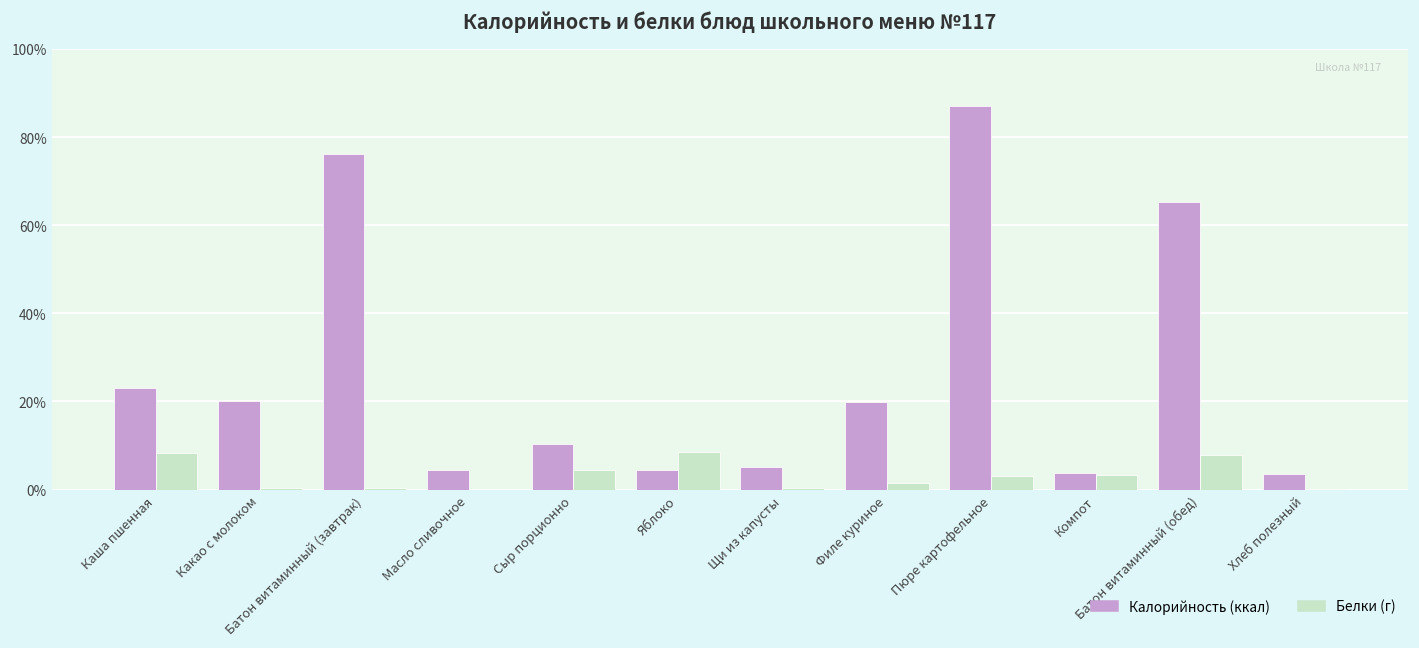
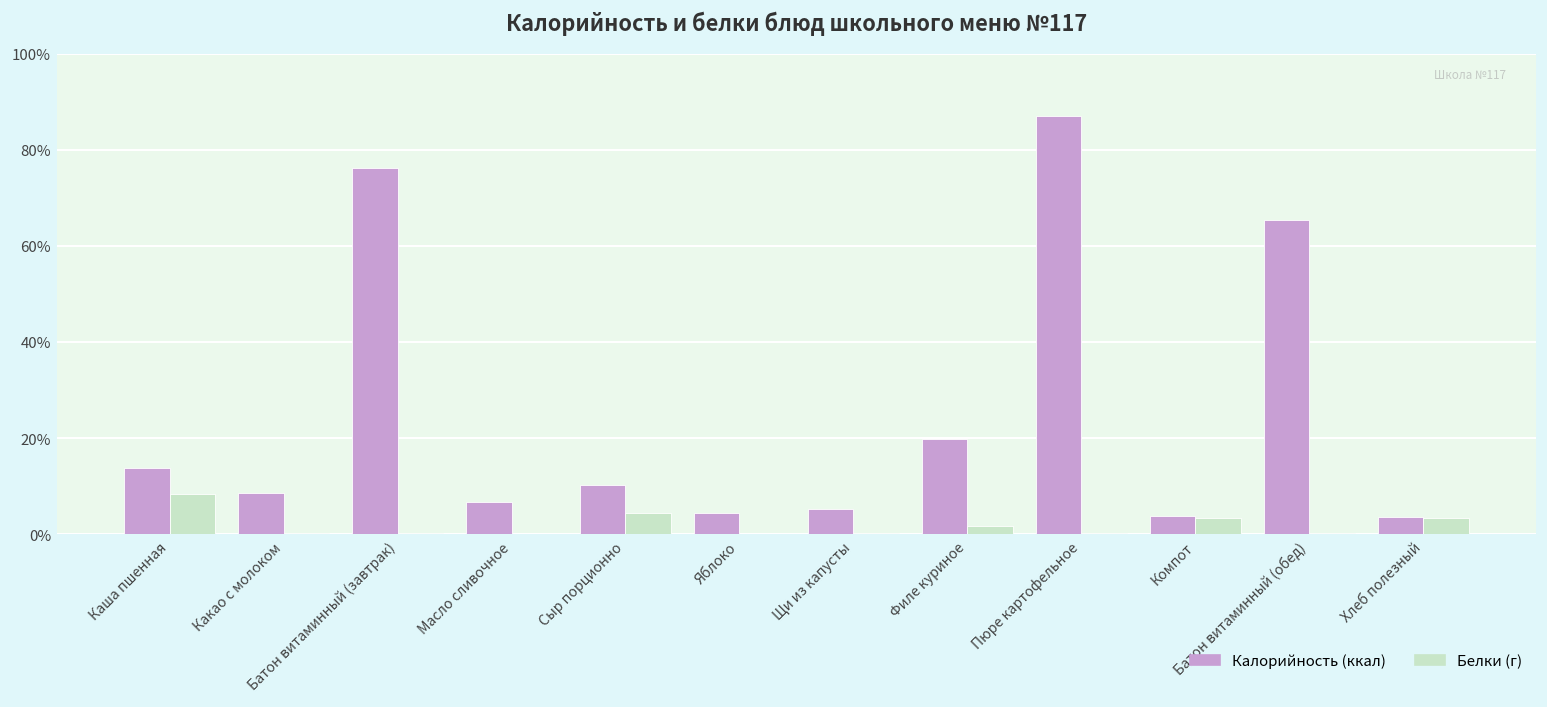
Калорийность (ккал), Каша пшенная: 23% -> 14%
Калорийность (ккал), Какао с молоком: 20% -> 9%
Калорийность (ккал), Масло сливочное: 4% -> 7%
Белки (г), Яблоко: 8% -> 0%
Белки (г), Пюре картофельное: 3% -> 0%
Белки (г), Батон витаминный (обед): 8% -> 0%
Белки (г), Хлеб полезный: 0% -> 3%
